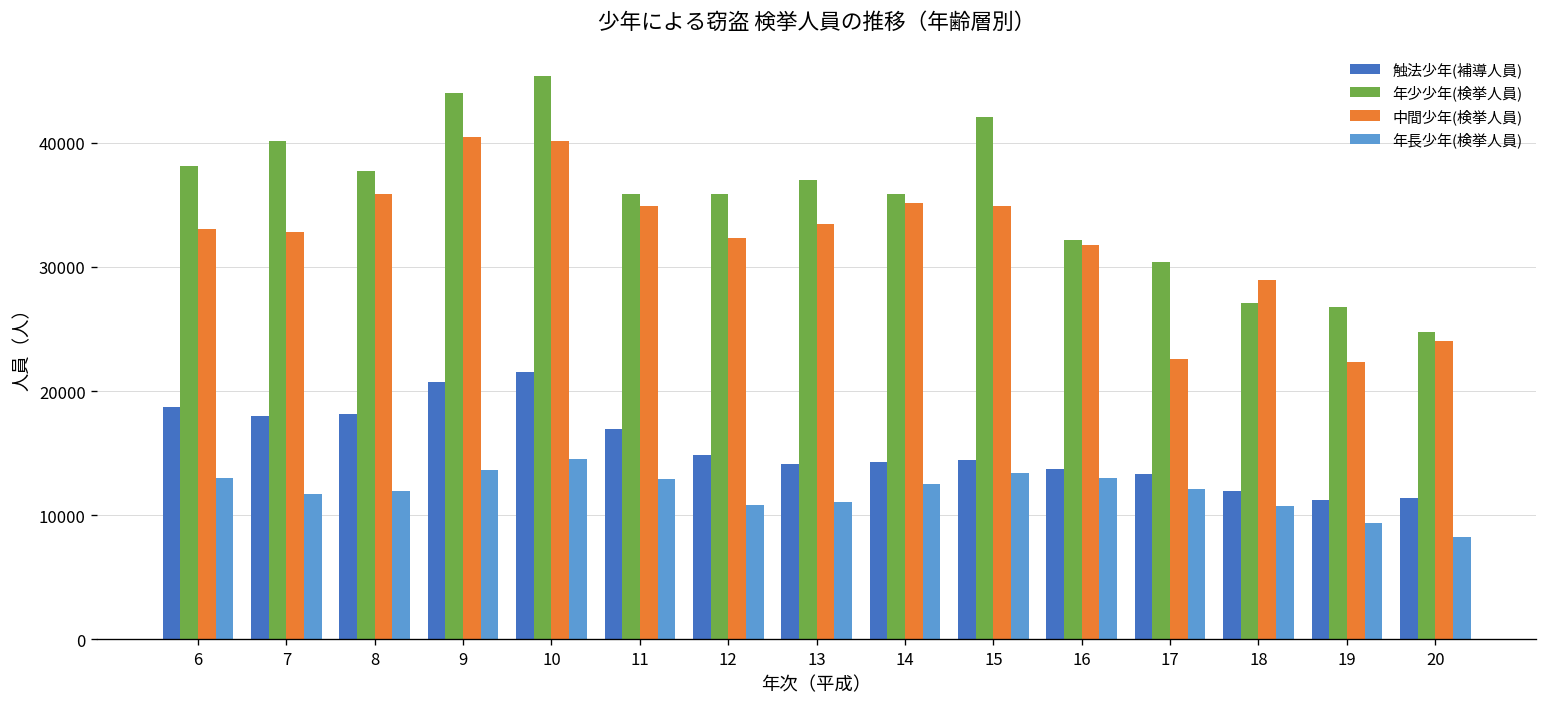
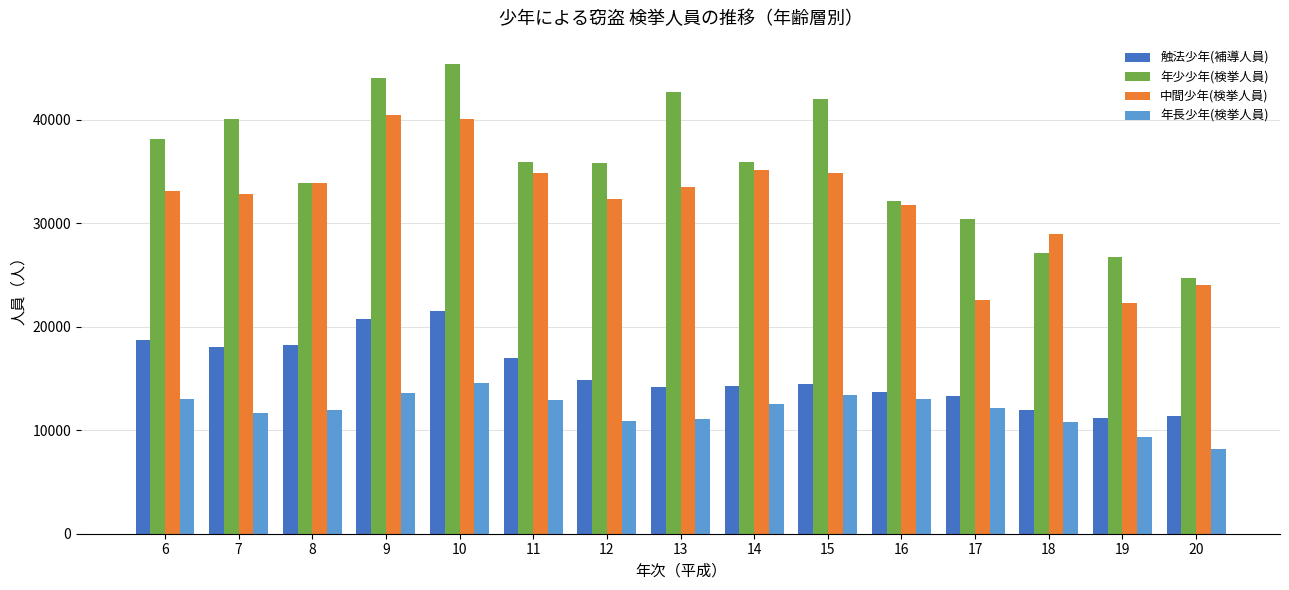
年少少年(検挙人員), 8: 37700 -> 33900
中間少年(検挙人員), 8: 35900 -> 33900
年少少年(検挙人員), 13: 37000 -> 42600
